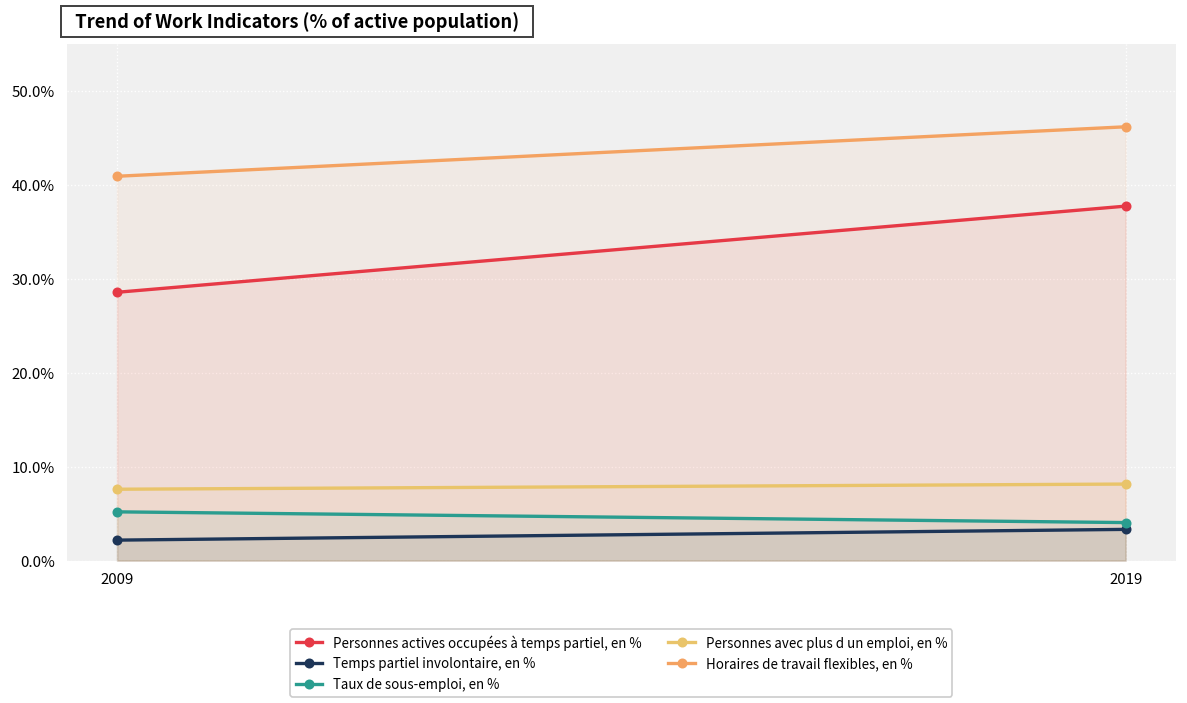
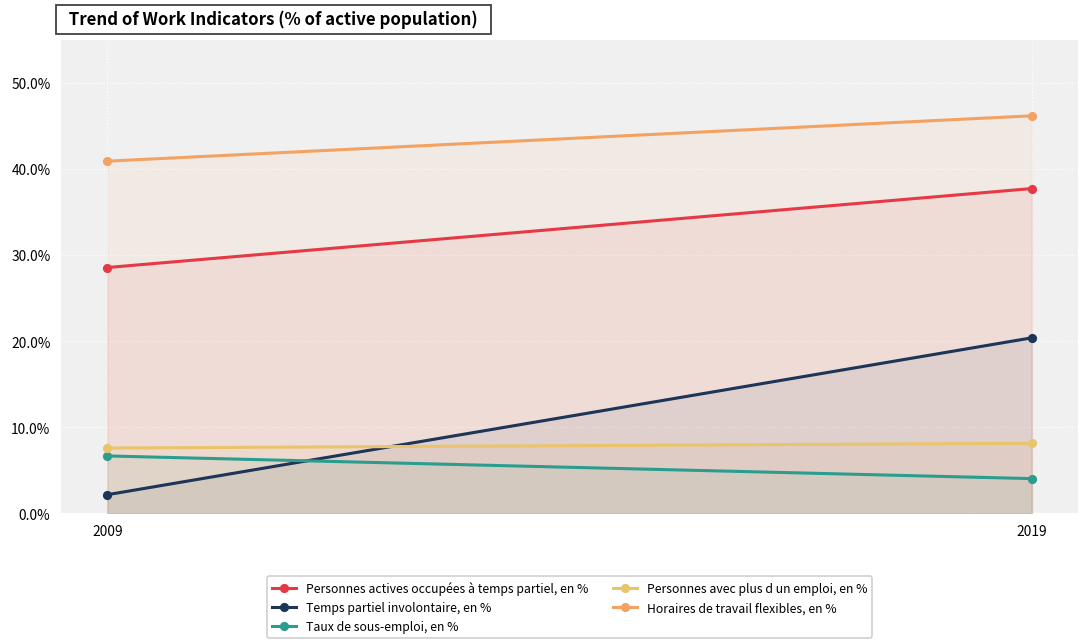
Taux de sous-emploi, en %, 2009: 5% -> 7%
Temps partiel involontaire, en %, 2019: 3% -> 20%
